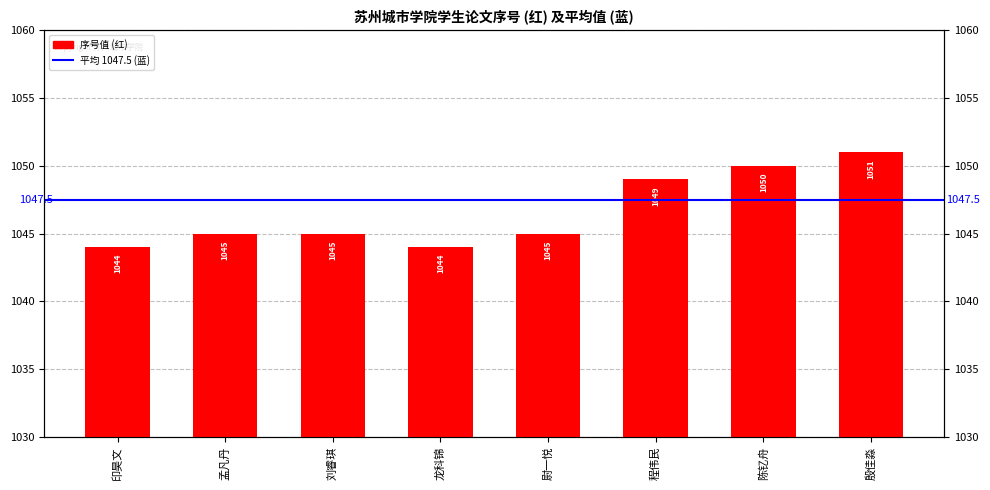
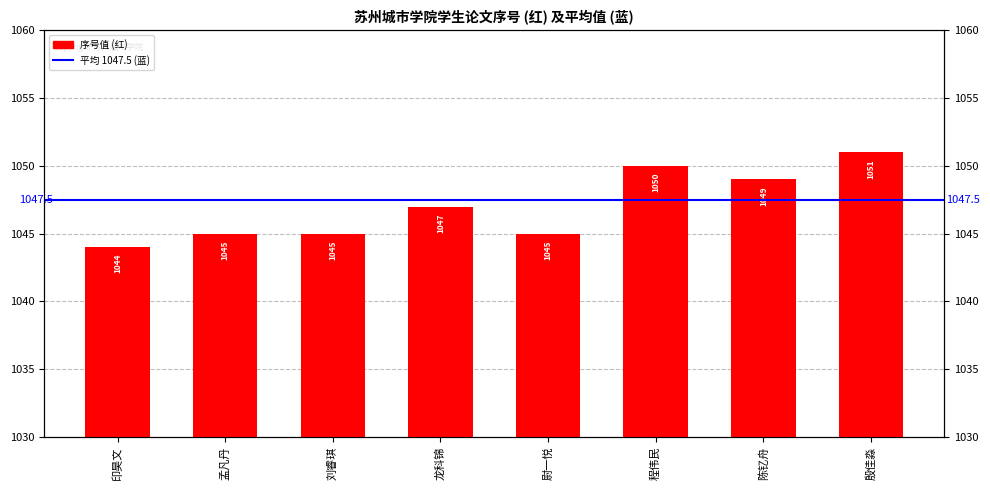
龙科锦: 1044 -> 1047
程伟民: 1049 -> 1050
陈钇舟: 1050 -> 1049
